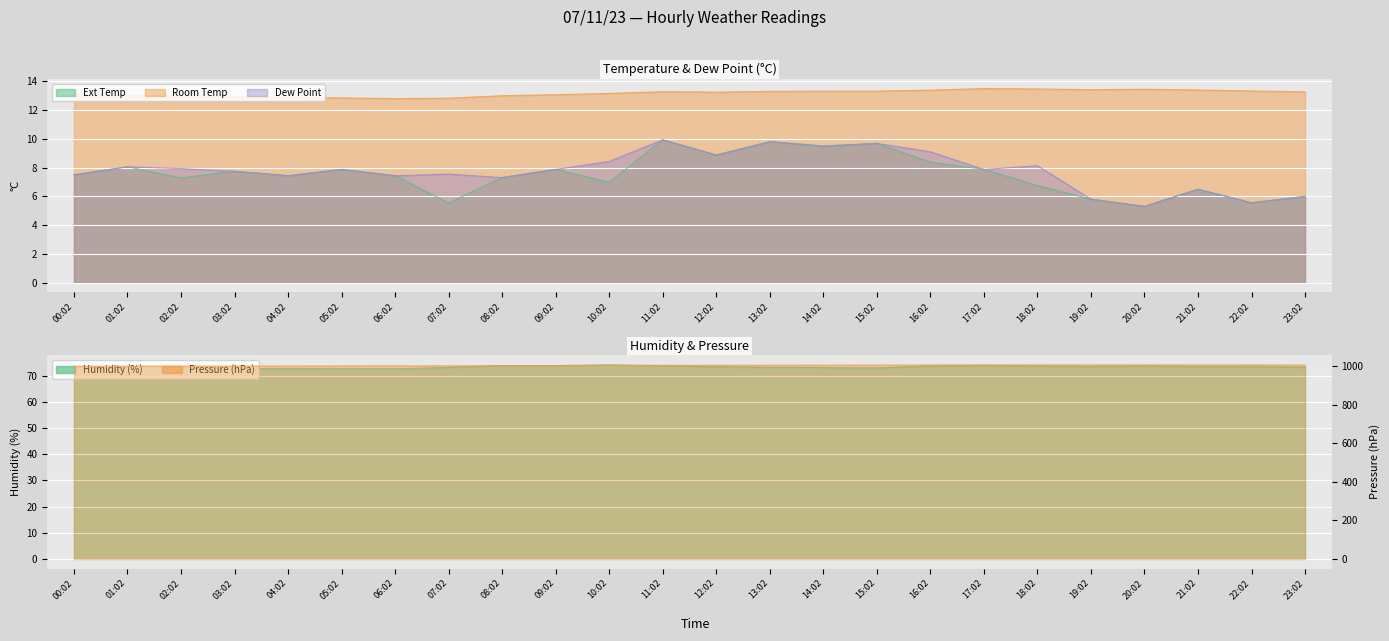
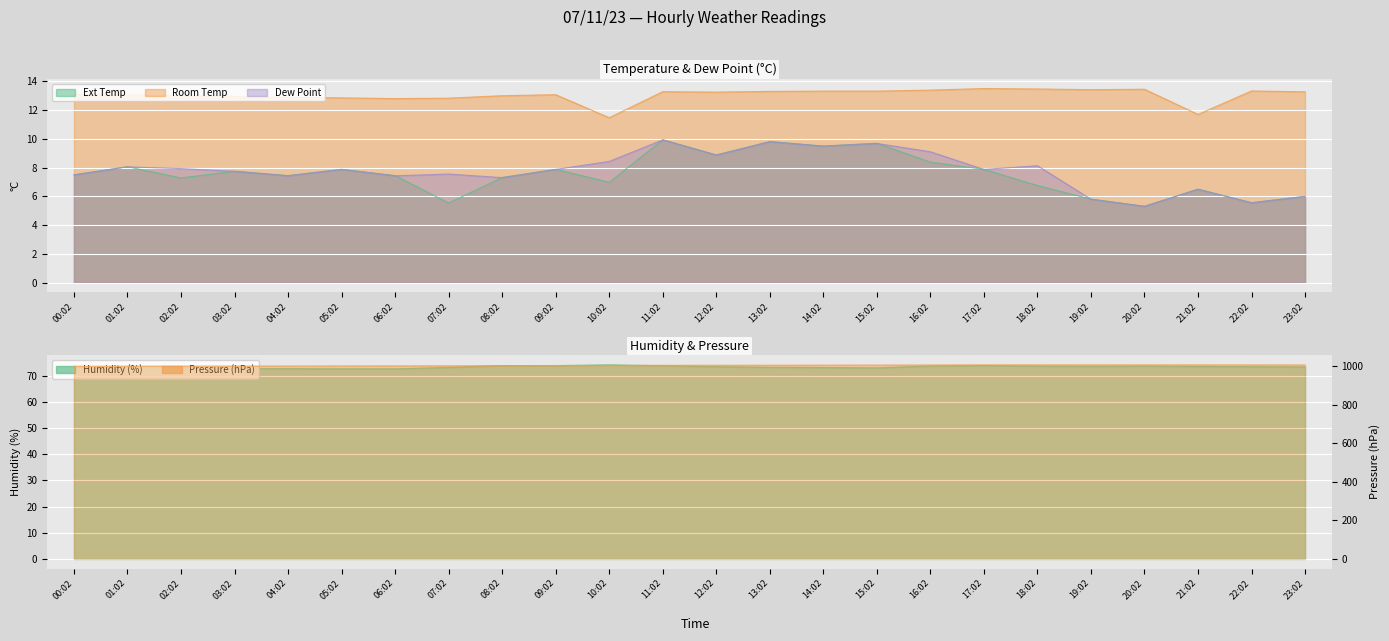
Temperature & Dew Point (°C), Room Temp, 10:02: 13.2 -> 11.5
Temperature & Dew Point (°C), Room Temp, 21:02: 13.4 -> 11.7
